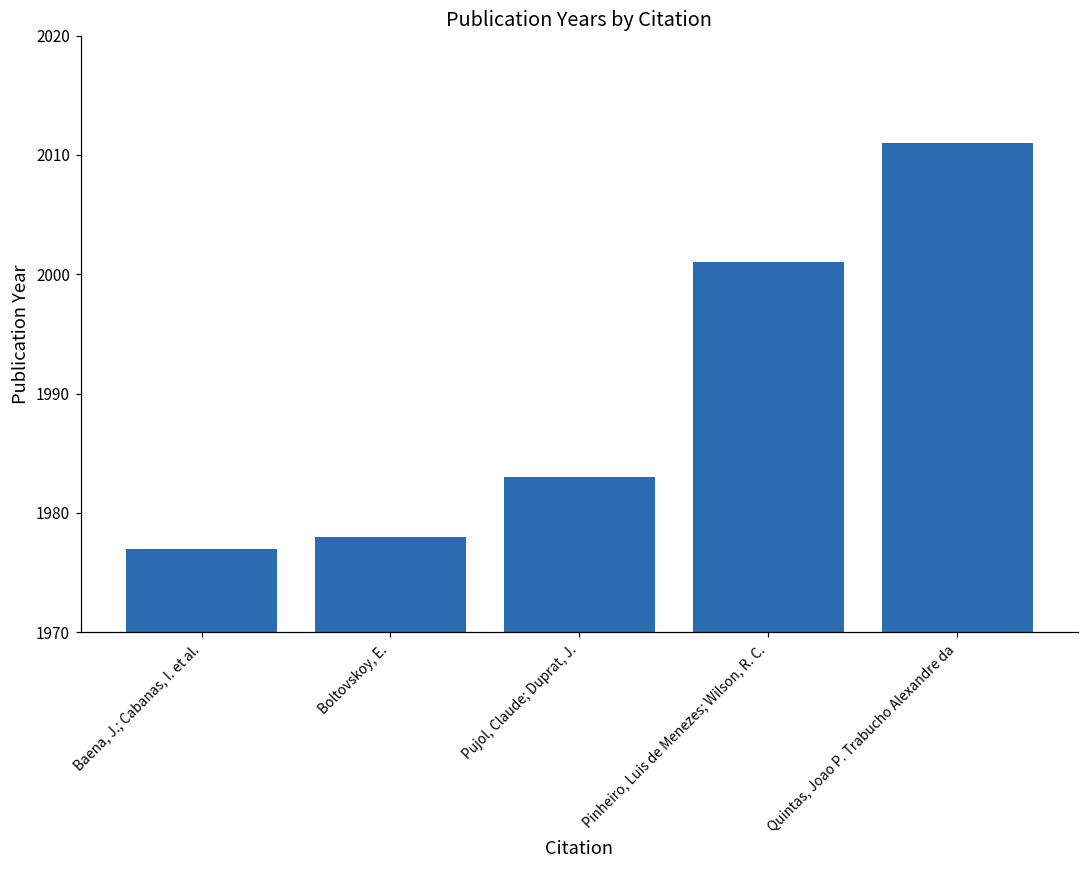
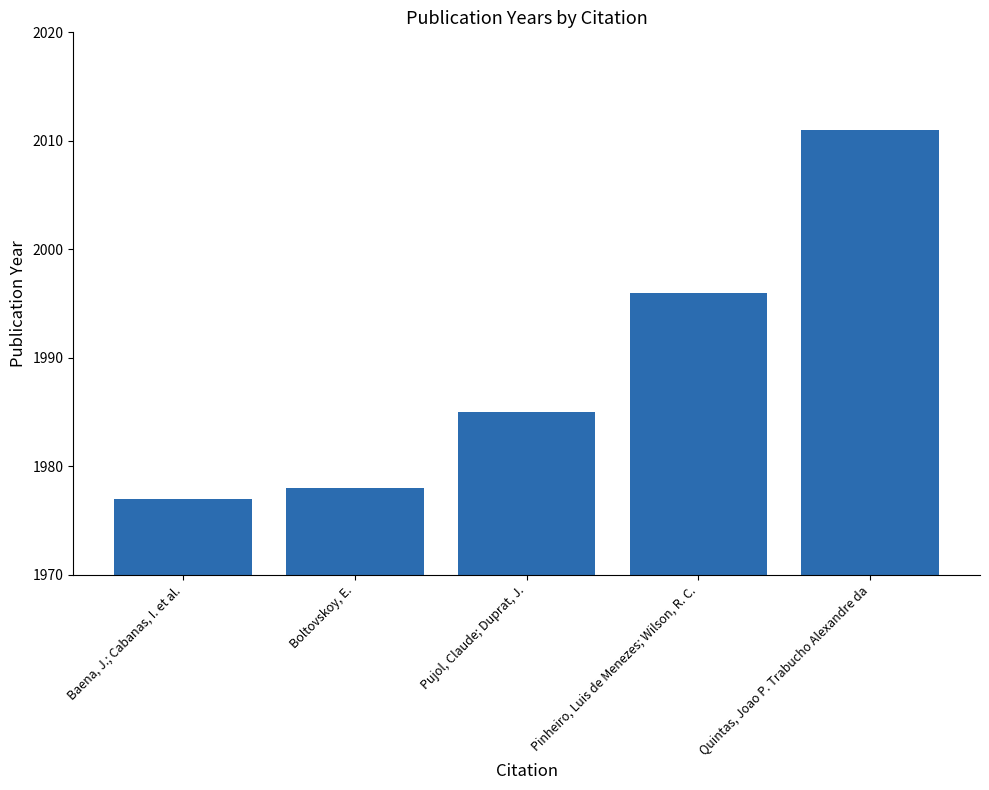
Pujol, Claude; Duprat, J.: 1983 -> 1985
Pinheiro, Luis de Menezes; Wilson, R. C.: 2001 -> 1996
